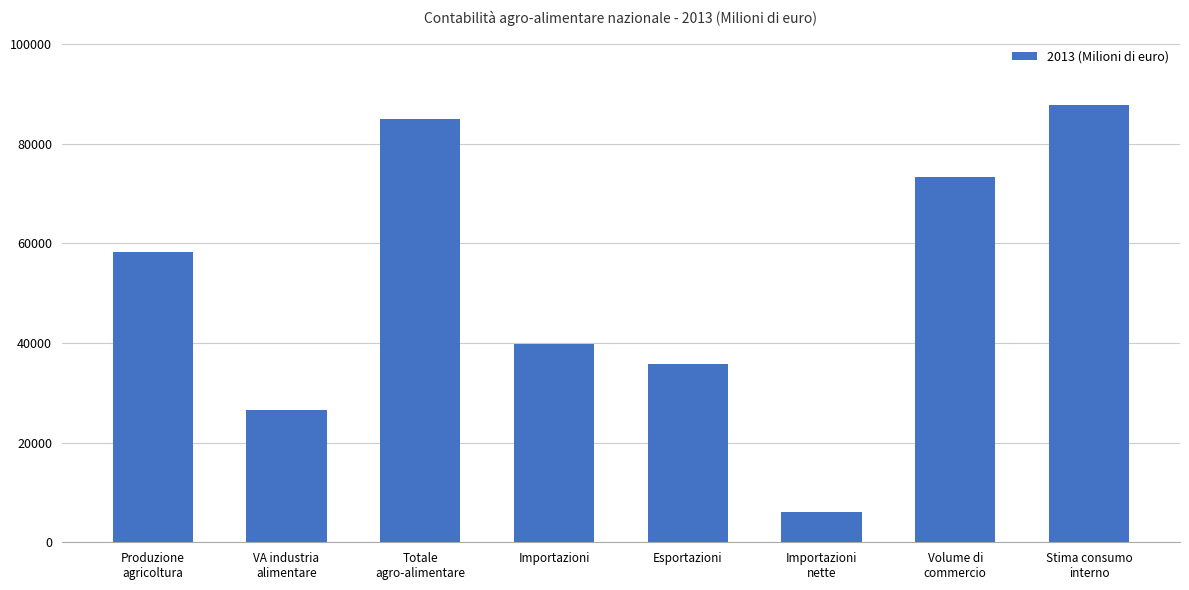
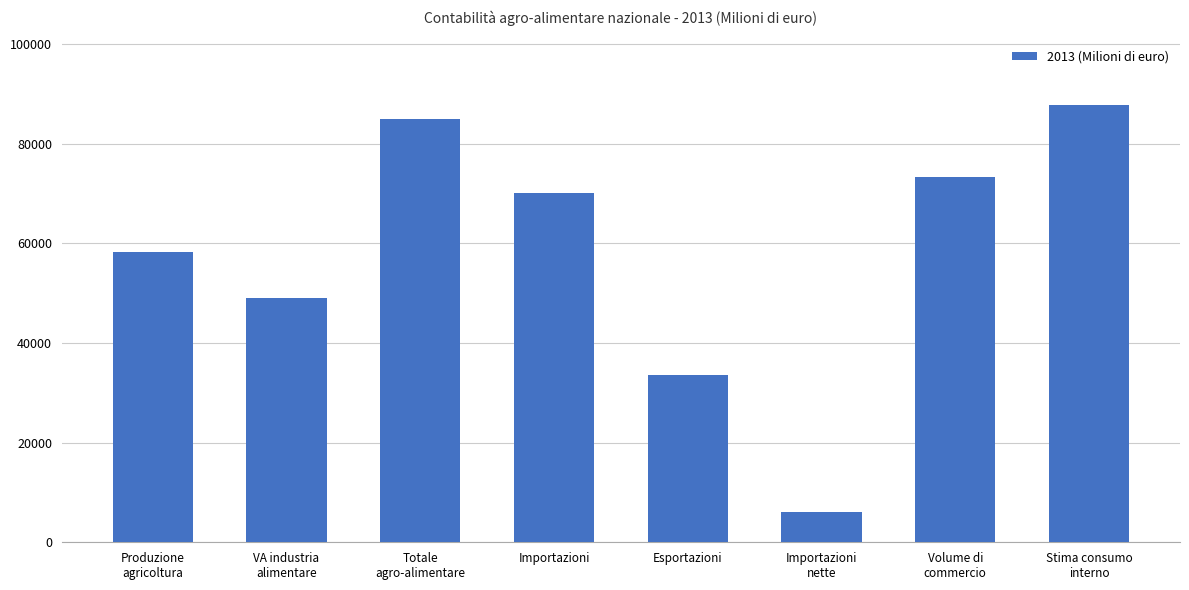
VA industria alimentare: 27000 -> 49000
Importazioni: 40000 -> 70000
Esportazioni: 36000 -> 34000
